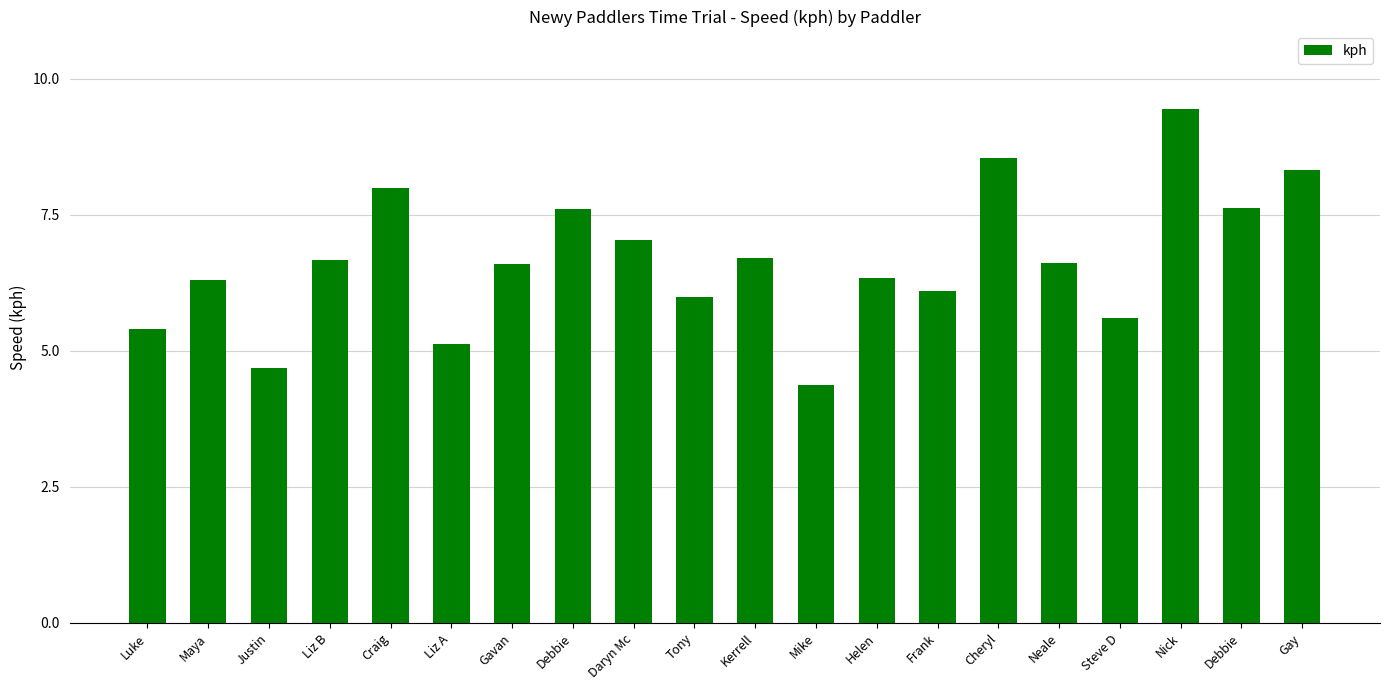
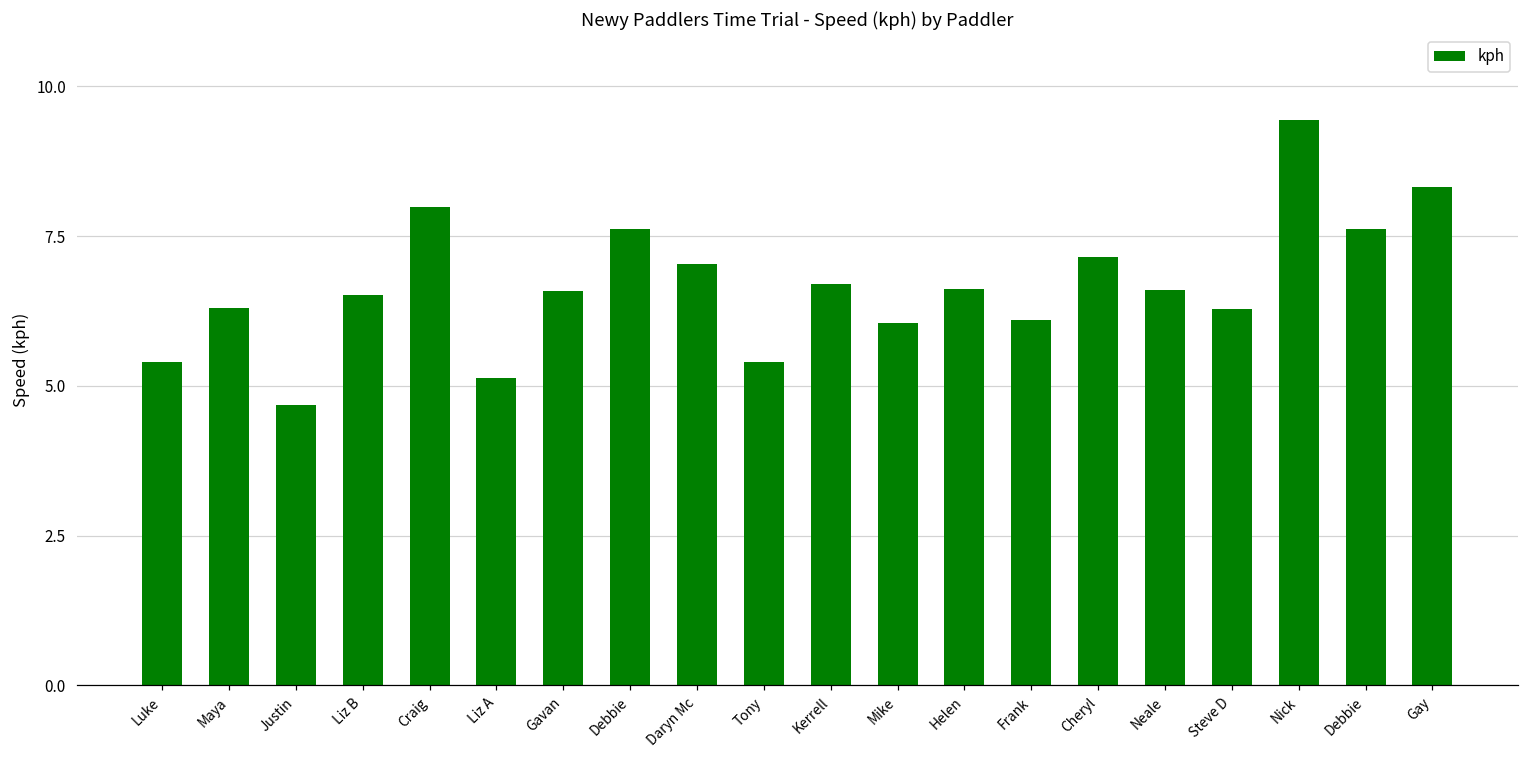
Liz B: 6.7 -> 6.5
Tony: 6.0 -> 5.4
Mike: 4.4 -> 6.0
Helen: 6.3 -> 6.6
Cheryl: 8.5 -> 7.1
Steve D: 5.6 -> 6.3
